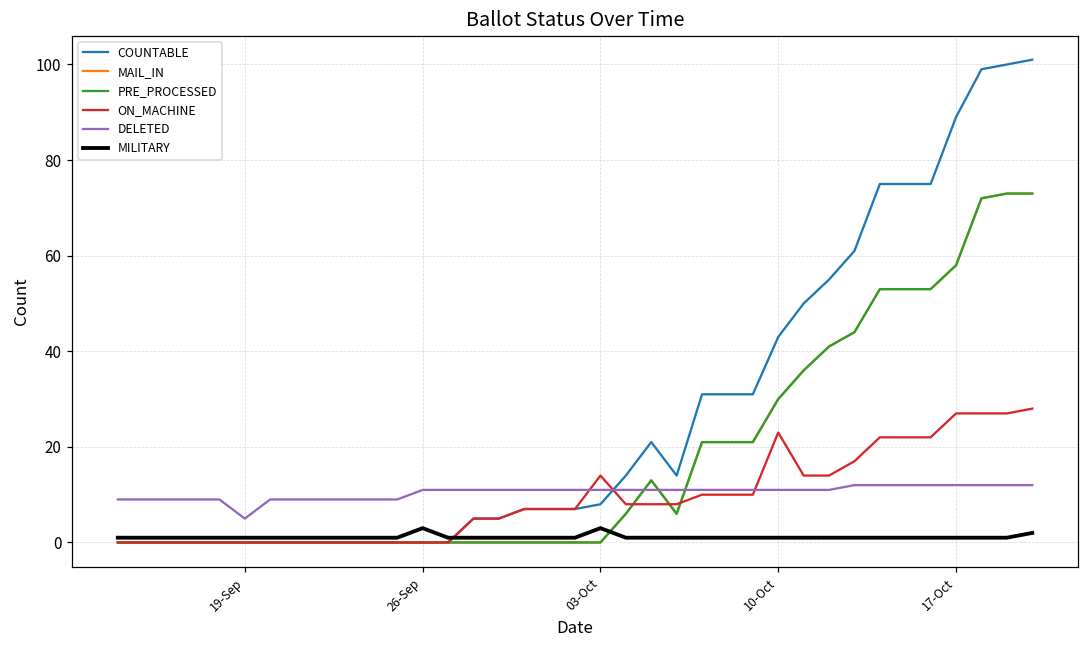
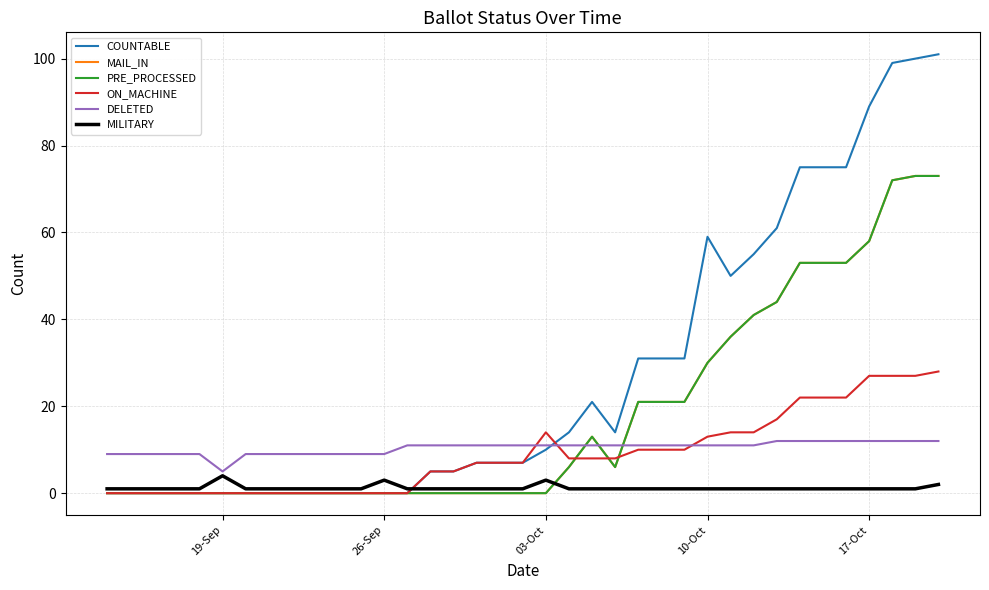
MILITARY, 19-Sep: 1 -> 4
DELETED, 26-Sep: 11 -> 9
COUNTABLE, 03-Oct: 8 -> 10
COUNTABLE, 10-Oct: 43 -> 59
ON_MACHINE, 10-Oct: 23 -> 13
